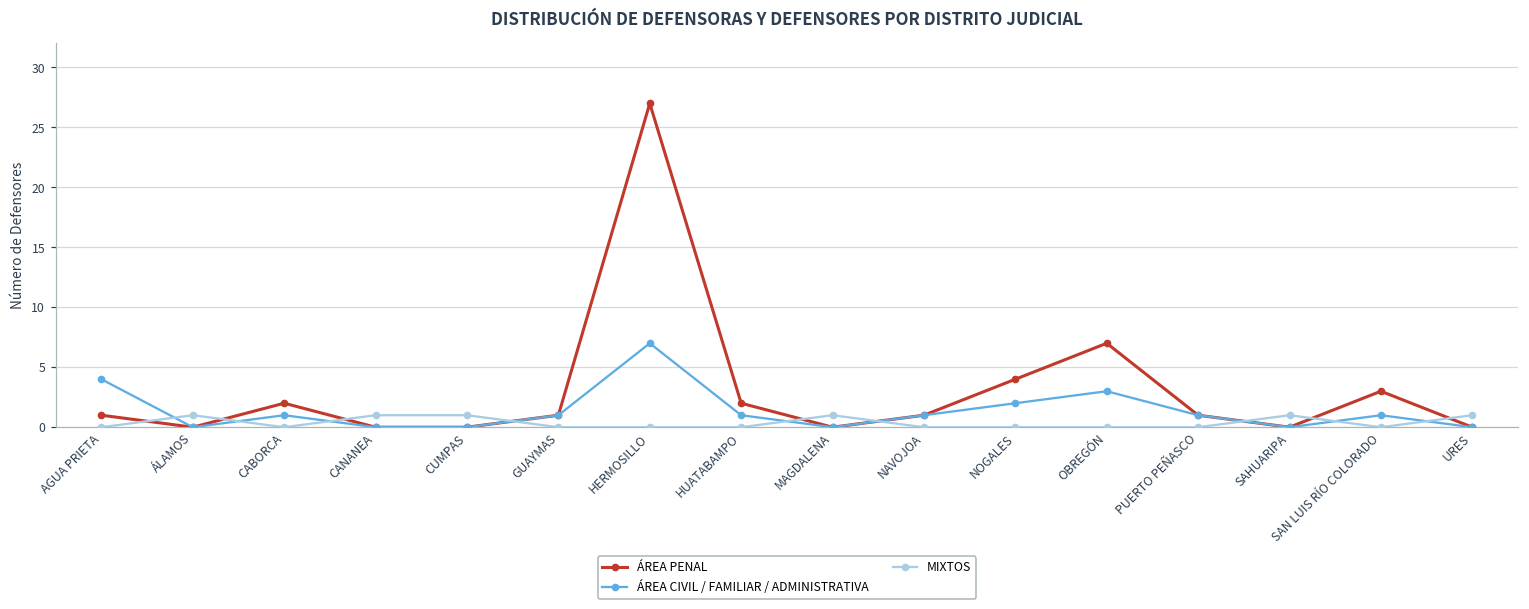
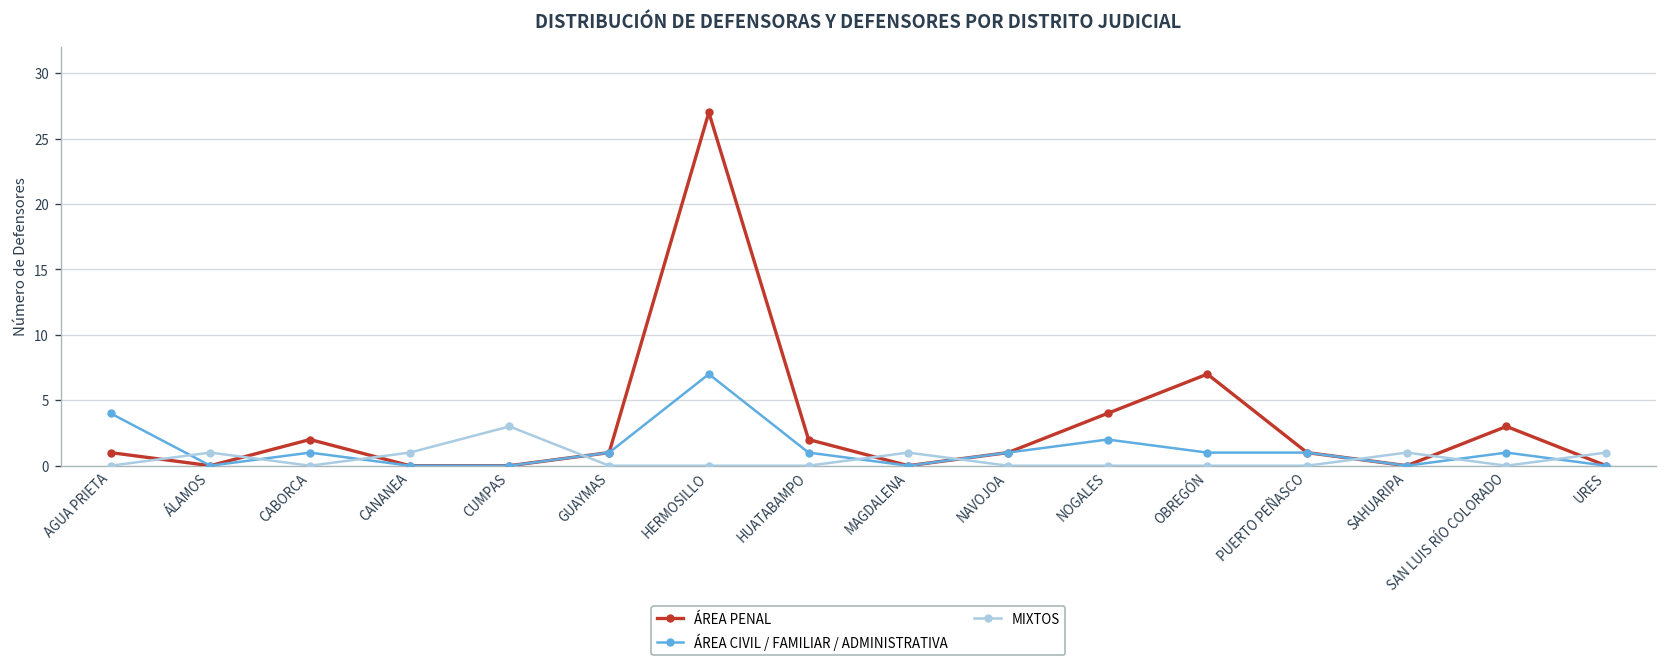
MIXTOS, CUMPAS: 1 -> 3
ÁREA CIVIL / FAMILIAR / ADMINISTRATIVA, OBREGÓN: 3 -> 1
